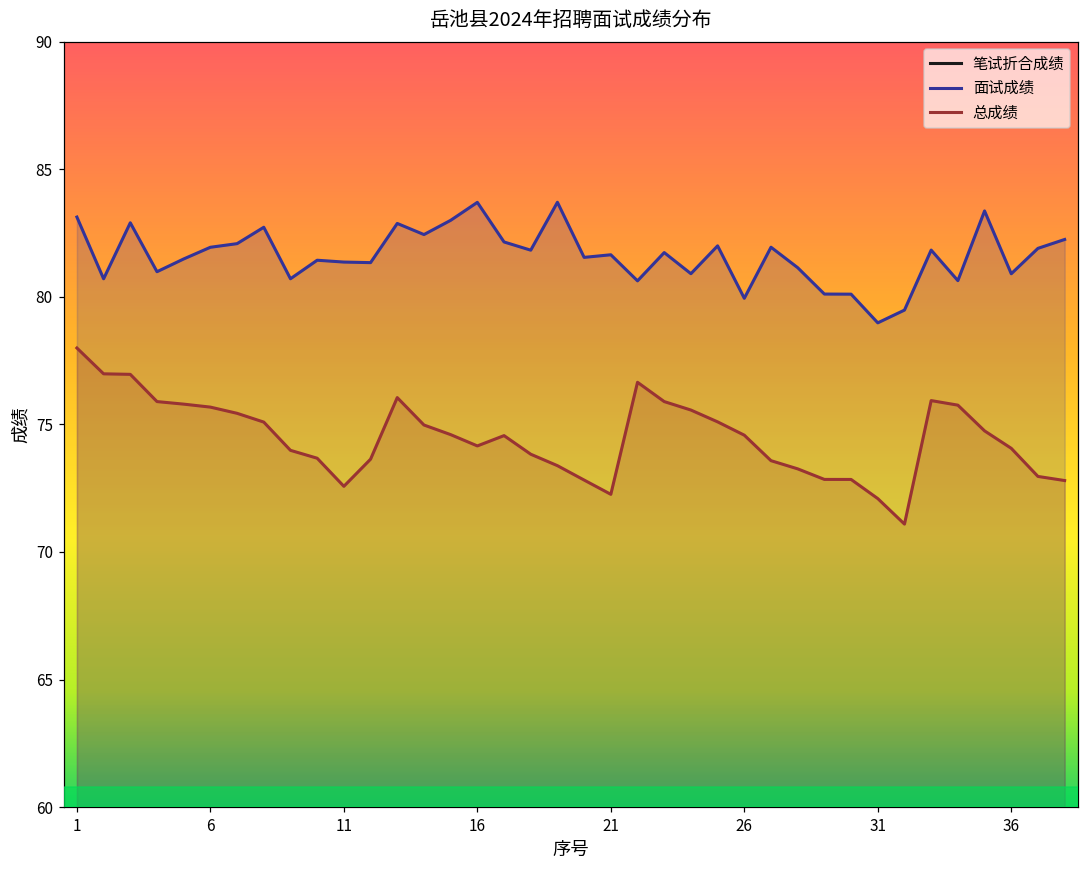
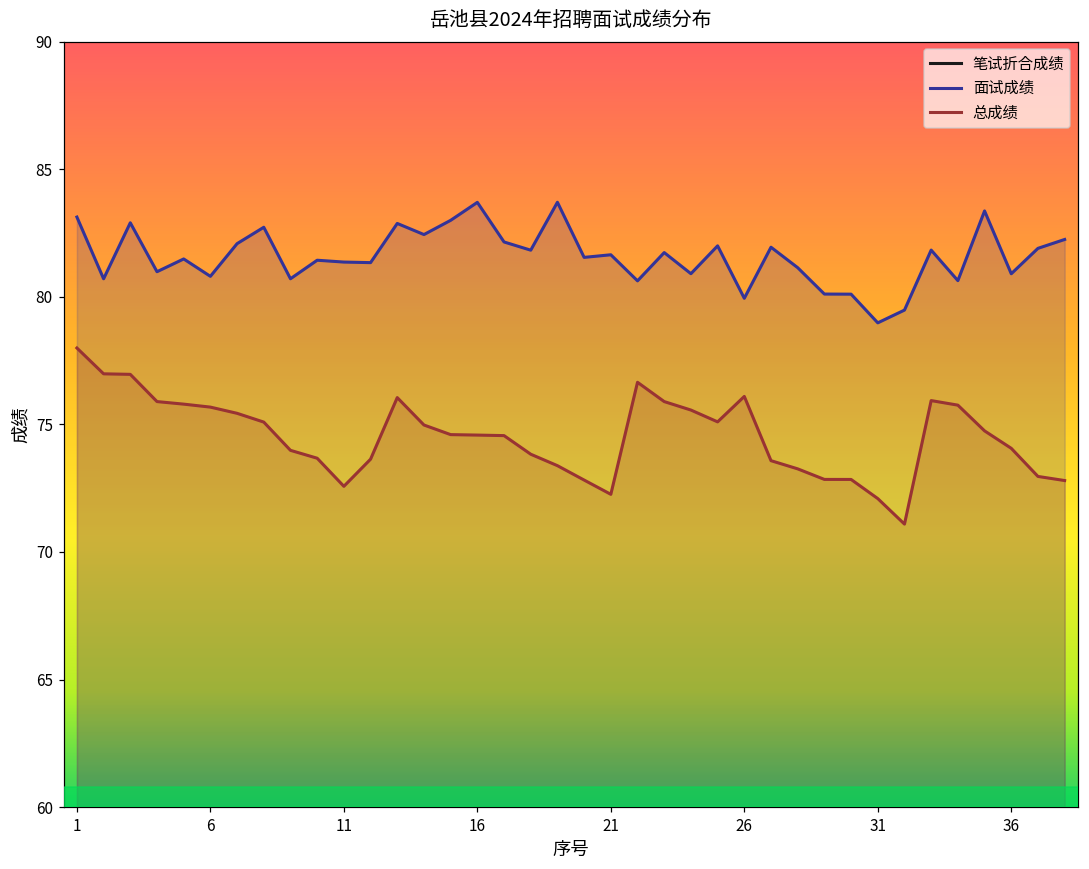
面试成绩, 6: 81.9 -> 80.8
总成绩, 16: 74.2 -> 74.6
总成绩, 26: 74.6 -> 76.1
